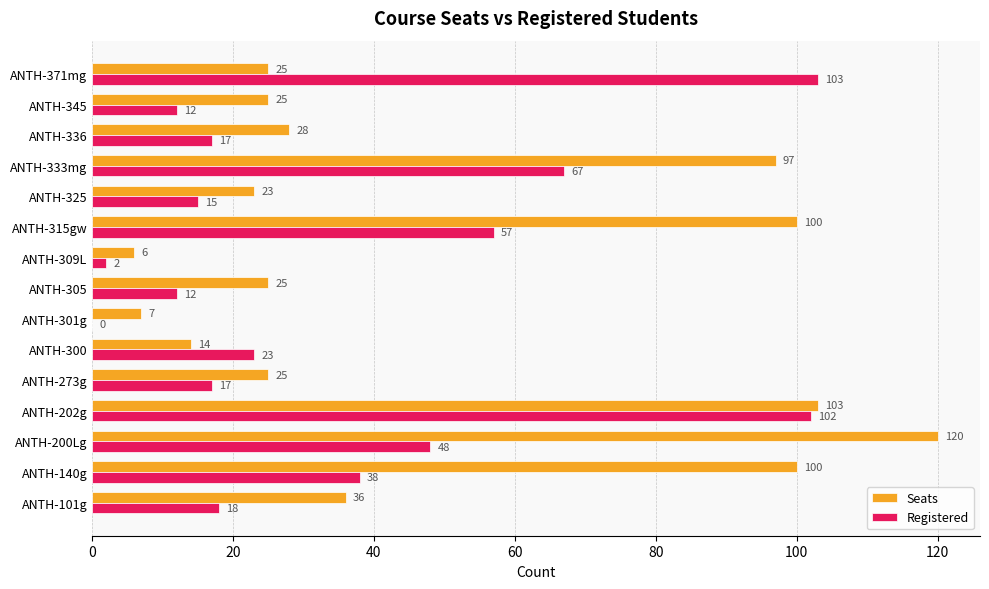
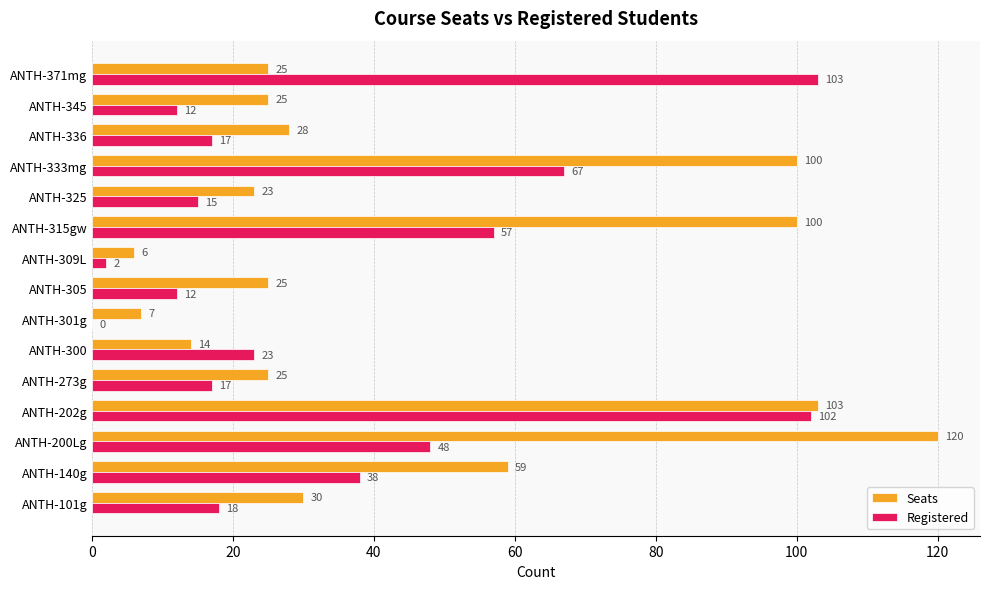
Seats, ANTH-333mg: 97 -> 100
Seats, ANTH-140g: 100 -> 59
Seats, ANTH-101g: 36 -> 30
